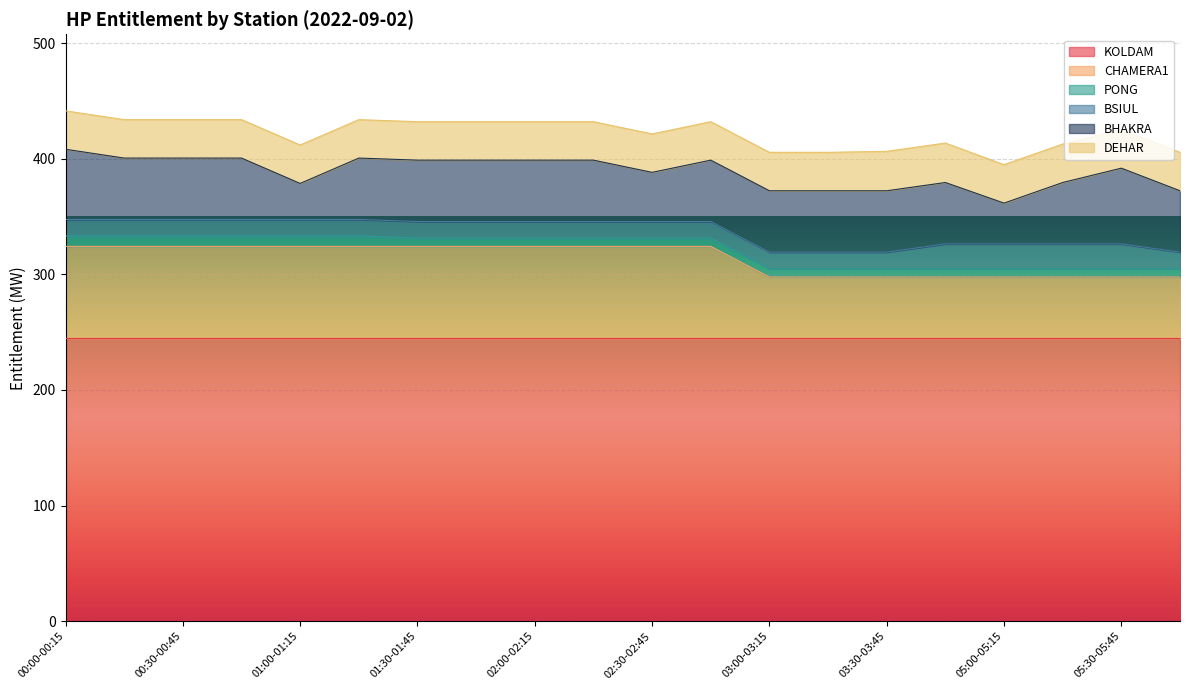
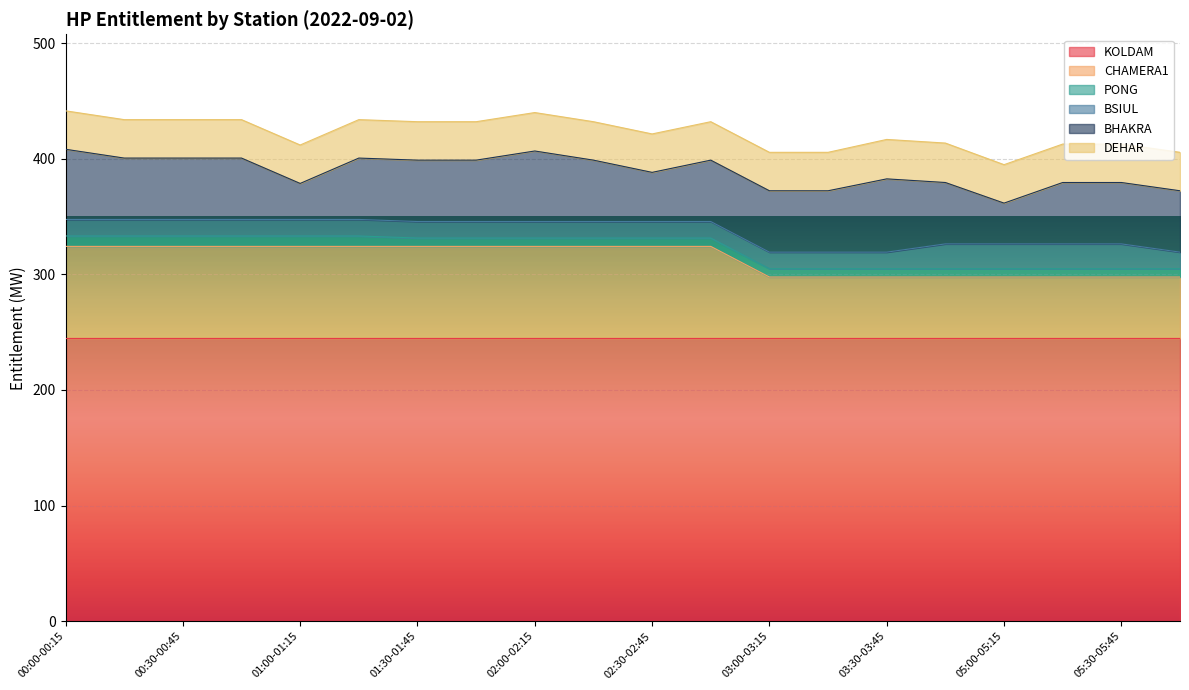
BHAKRA, 02:00-02:15: 53 -> 61
BHAKRA, 03:30-03:45: 53 -> 63
BHAKRA, 05:30-05:45: 66 -> 53
